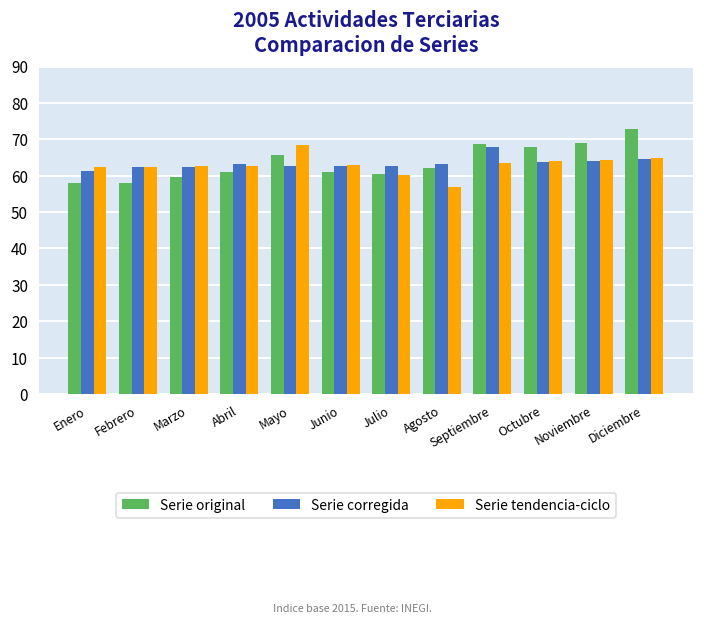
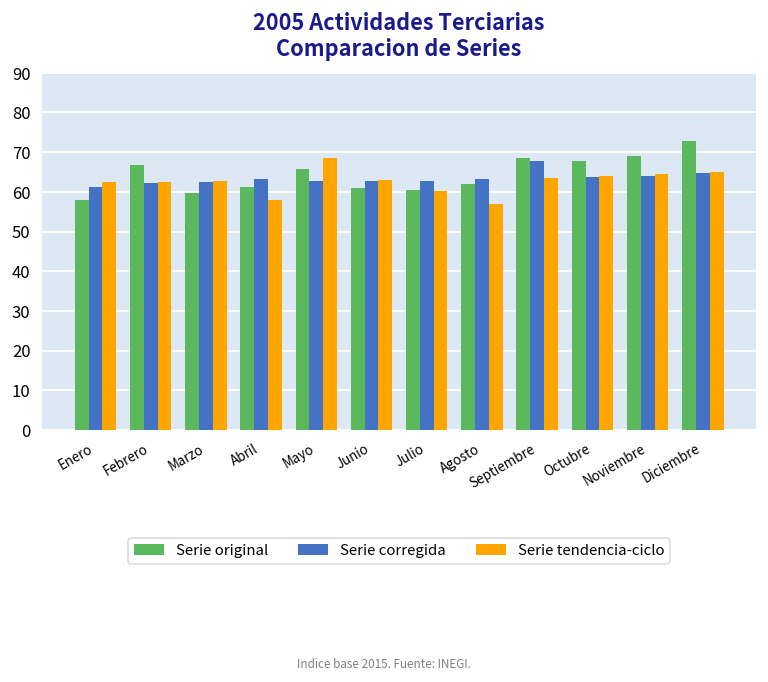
Serie original, Febrero: 58 -> 67
Serie tendencia-ciclo, Abril: 63 -> 58
